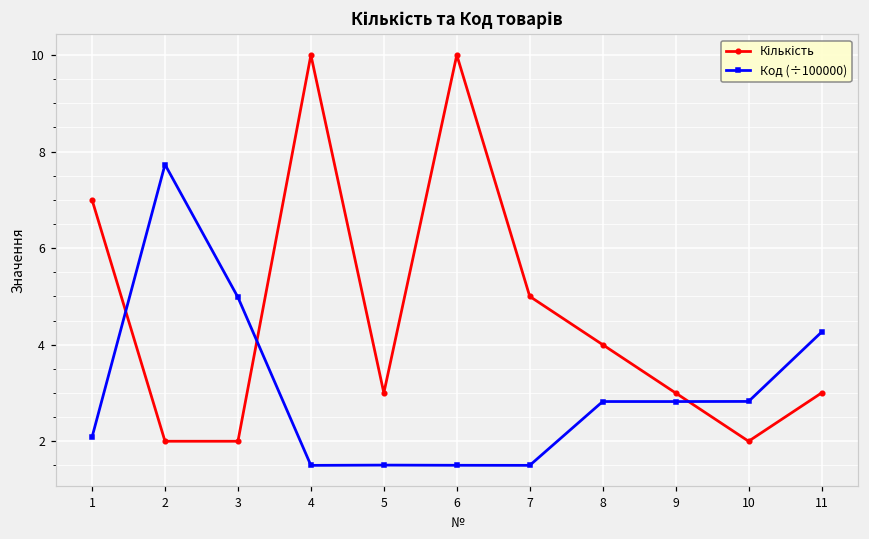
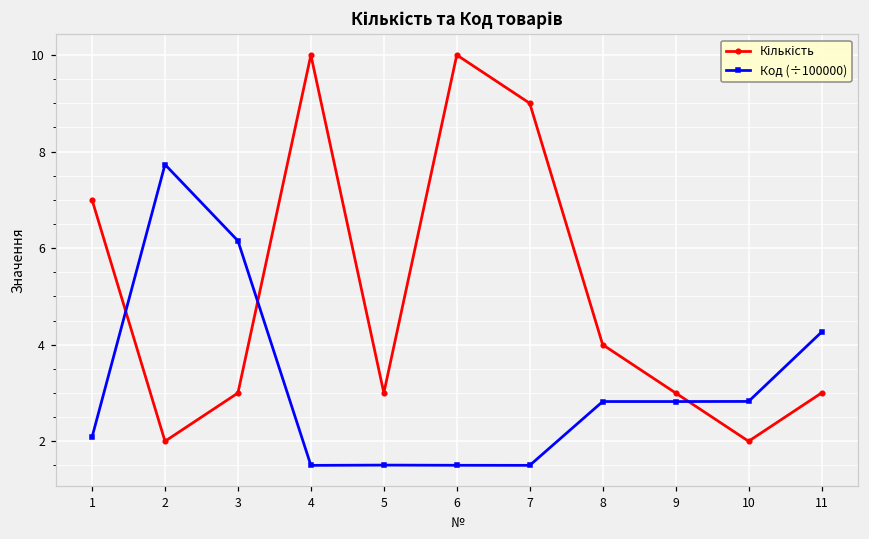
Кількість, 3: 2 -> 3
Код (÷100000), 3: 5.0 -> 6.2
Кількість, 7: 5 -> 9
